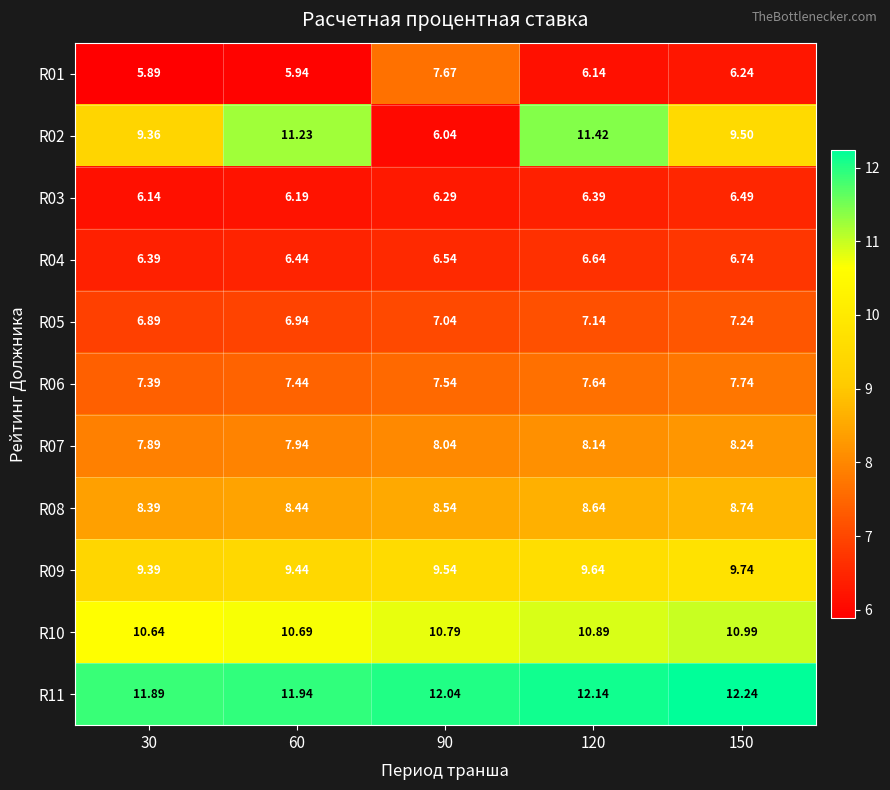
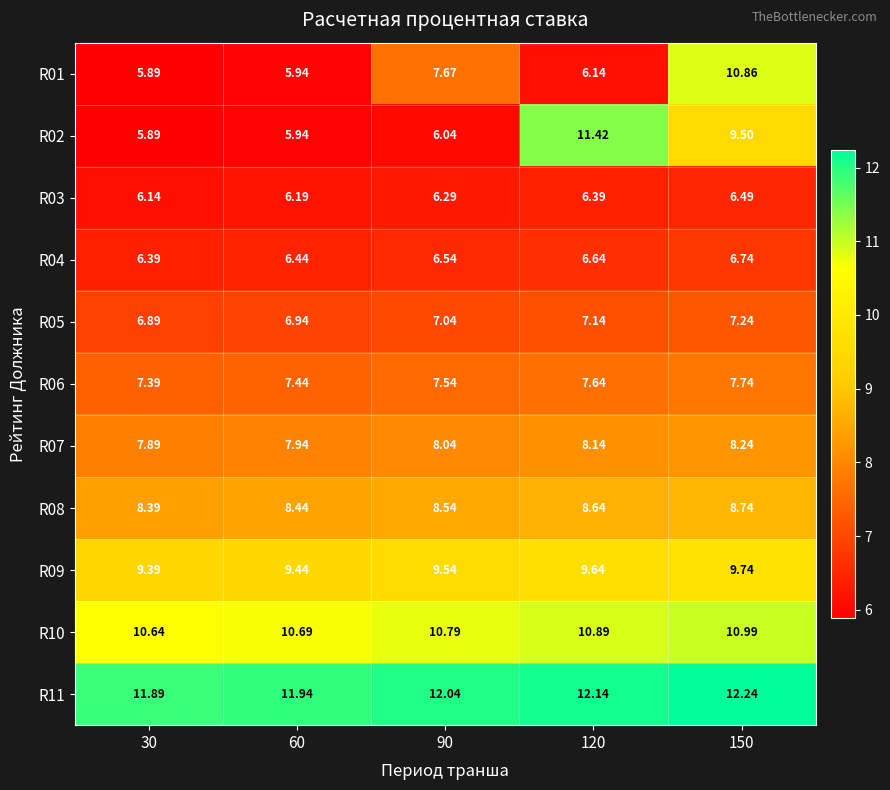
R01, 150: 6.24 -> 10.86
R02, 30: 9.36 -> 5.89
R02, 60: 11.23 -> 5.94
